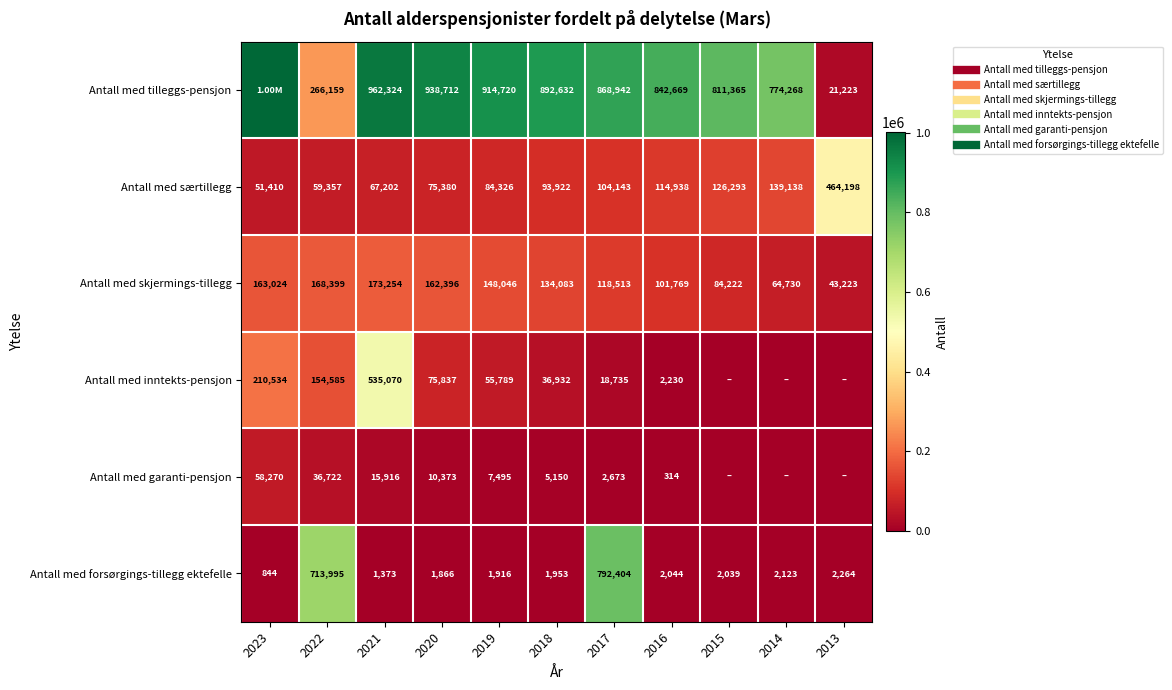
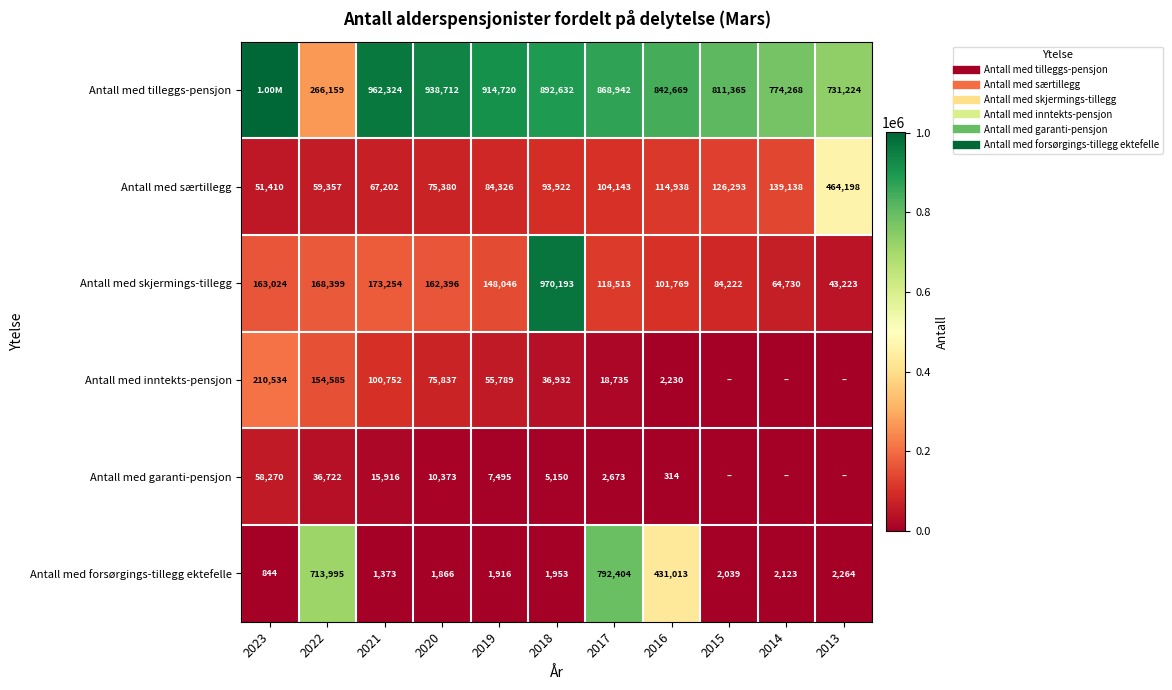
Antall med tilleggs-pensjon, 2013: 21,223 -> 731,224
Antall med skjermings-tillegg, 2018: 134,083 -> 970,193
Antall med inntekts-pensjon, 2021: 535,070 -> 100,752
Antall med forsørgings-tillegg ektefelle, 2016: 2,044 -> 431,013
